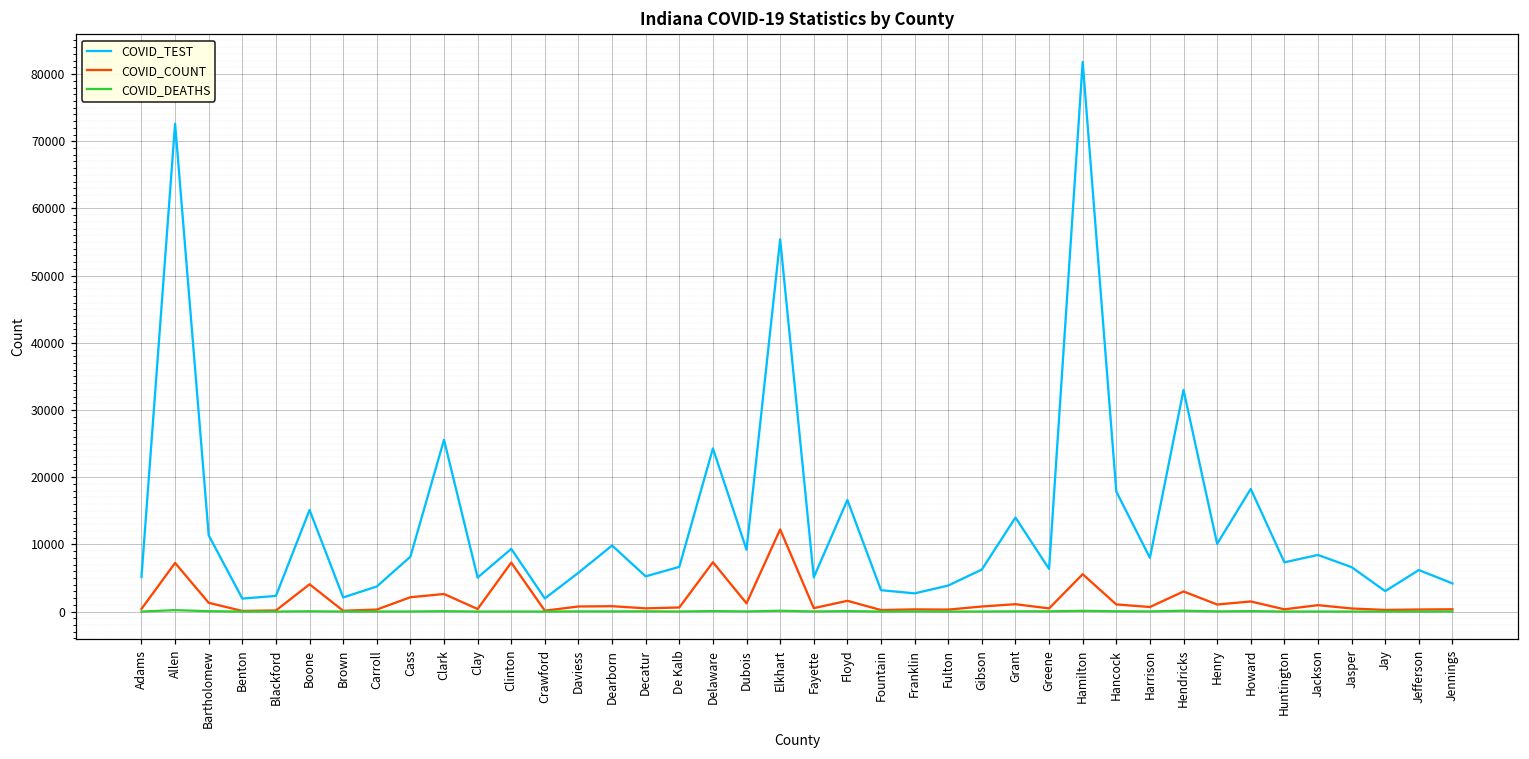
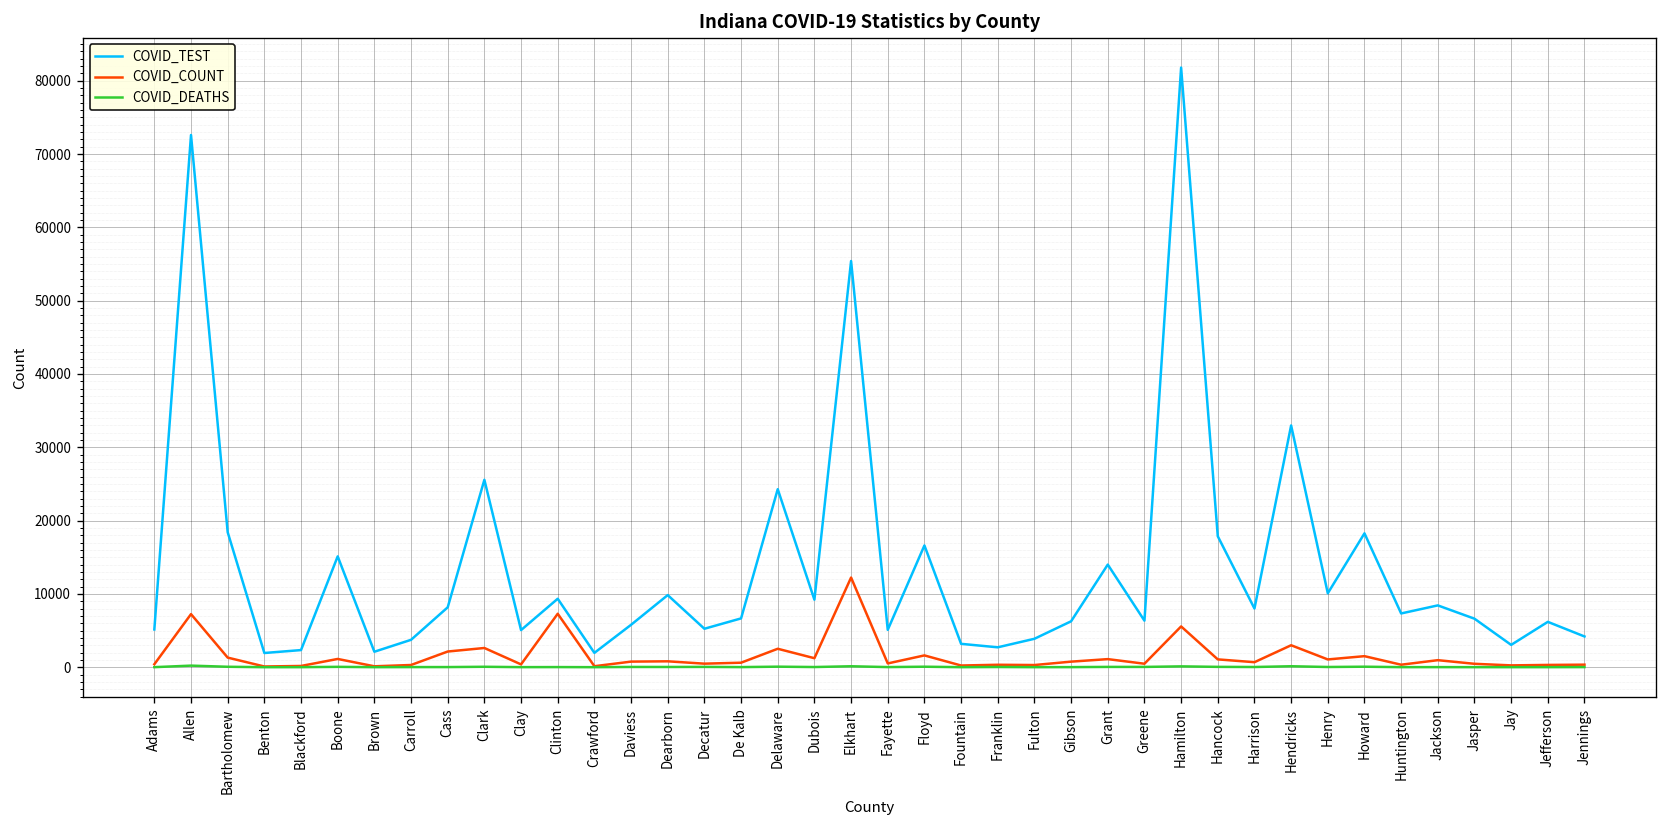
COVID_TEST, Bartholomew: 11000 -> 18000
COVID_COUNT, Boone: 4000 -> 1000
COVID_COUNT, Delaware: 7000 -> 3000
